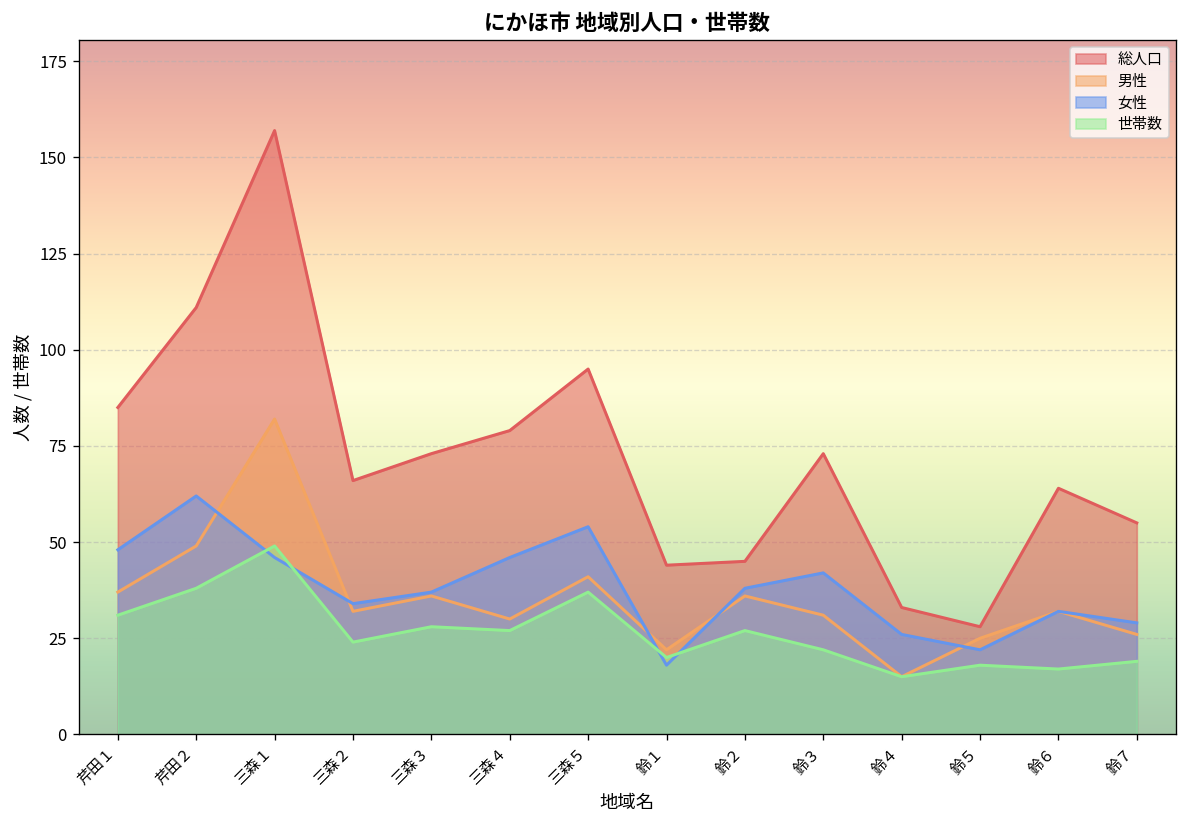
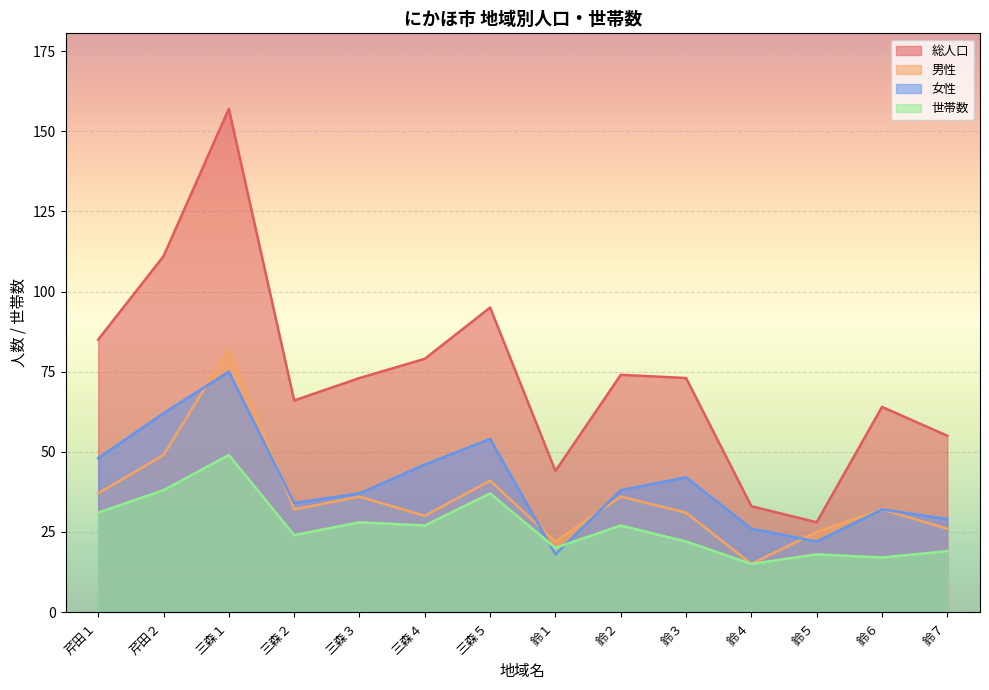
女性, 三森１: 46 -> 75
総人口, 鈴２: 45 -> 74
